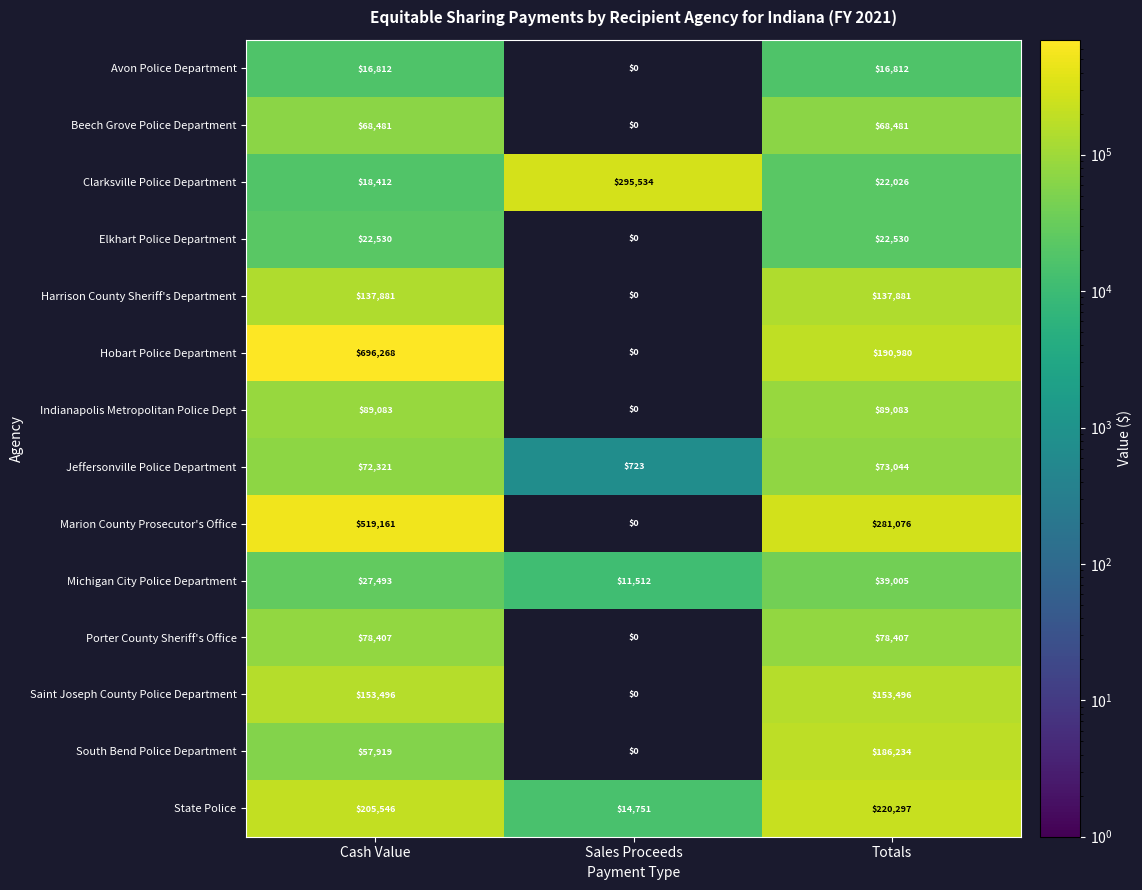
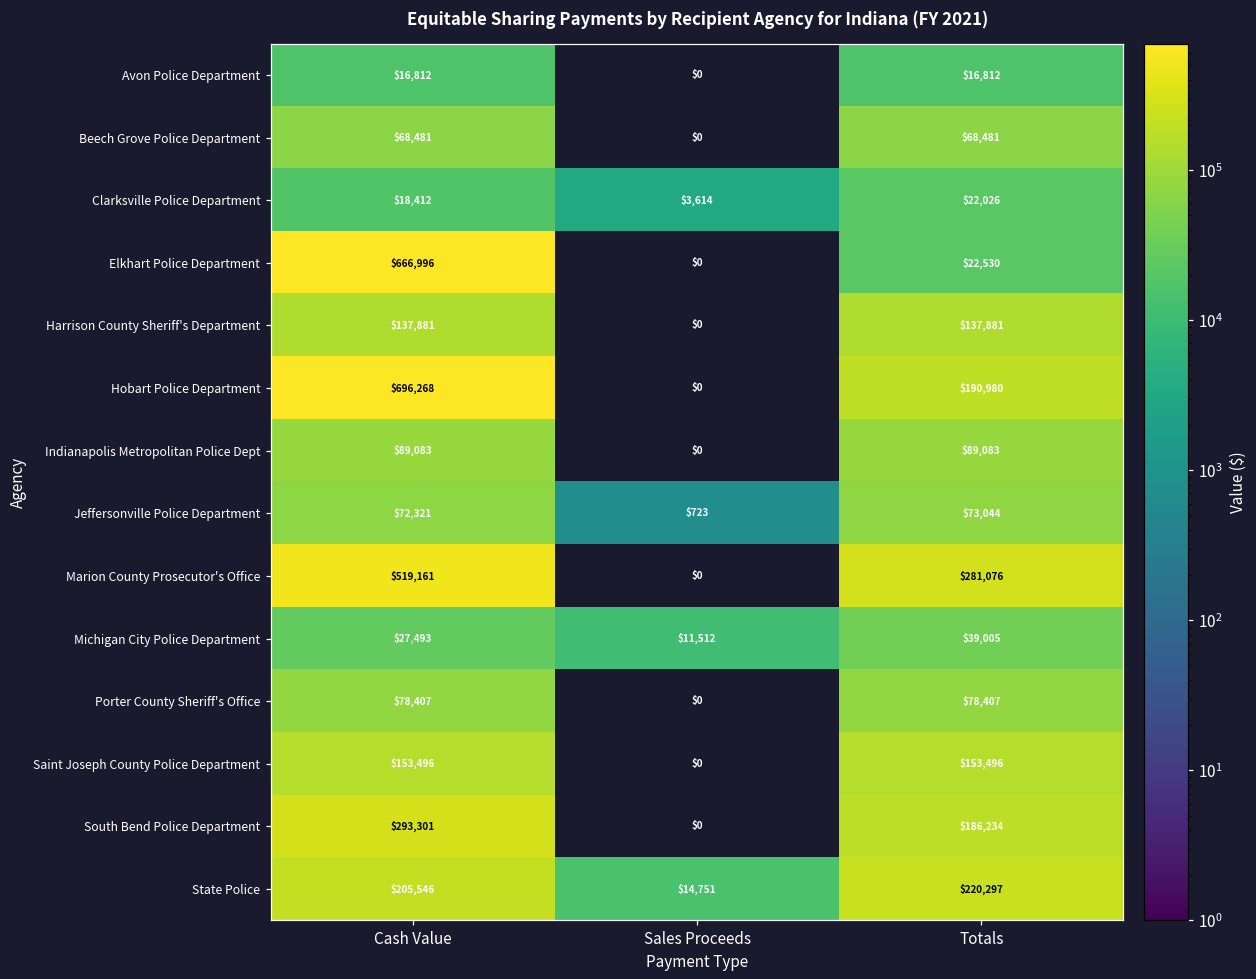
Clarksville Police Department, Sales Proceeds: $295,534 -> $3,614
Elkhart Police Department, Cash Value: $22,530 -> $666,996
South Bend Police Department, Cash Value: $57,919 -> $293,301
